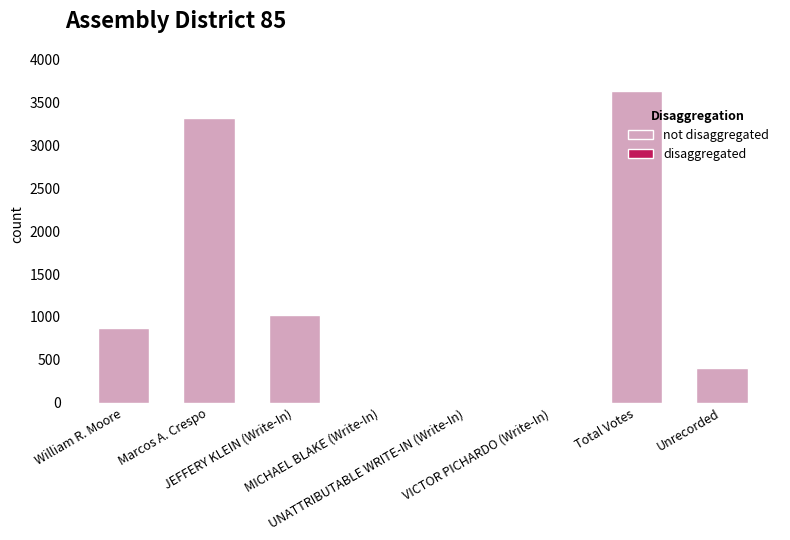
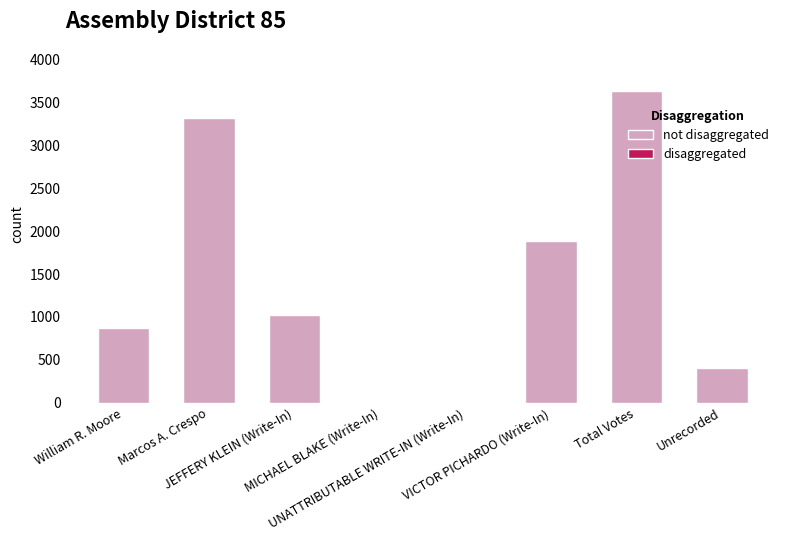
VICTOR PICHARDO (Write-In): 0 -> 1900
